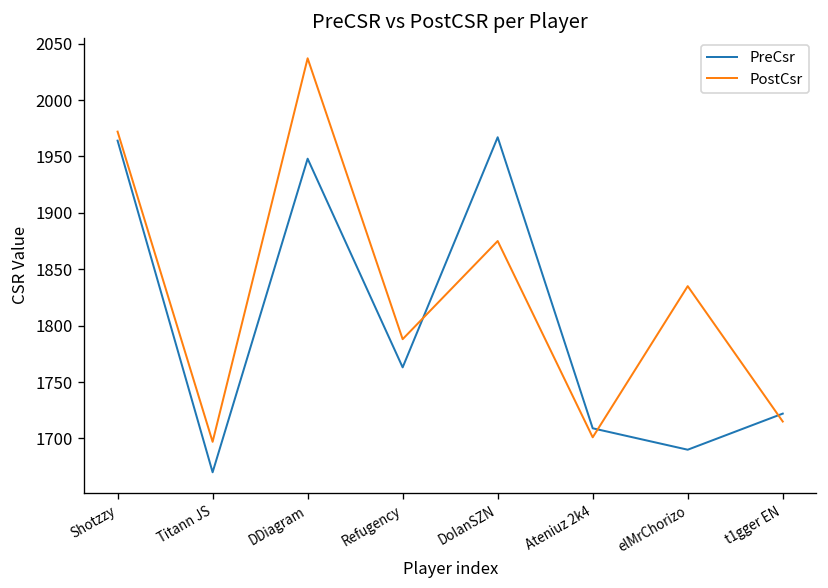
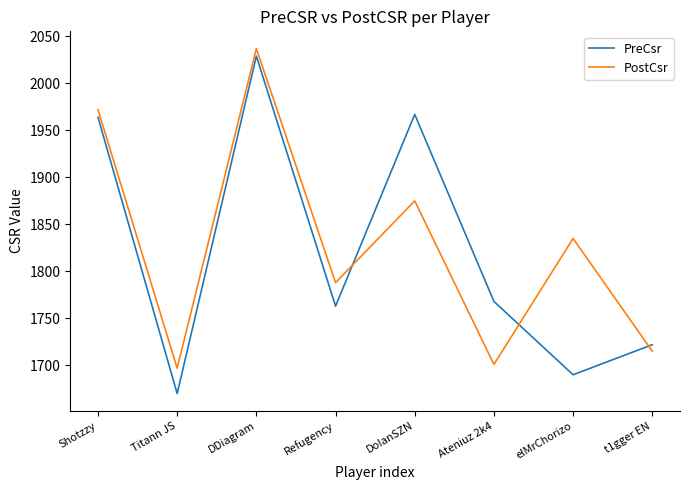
PreCsr, DDiagram: 1950 -> 2030
PreCsr, Ateniuz 2k4: 1710 -> 1770
